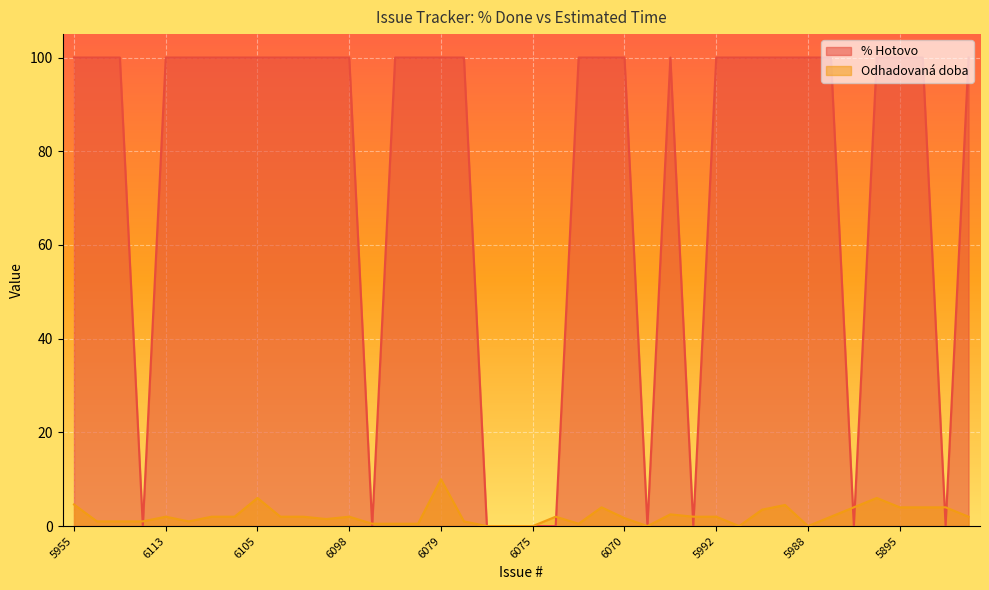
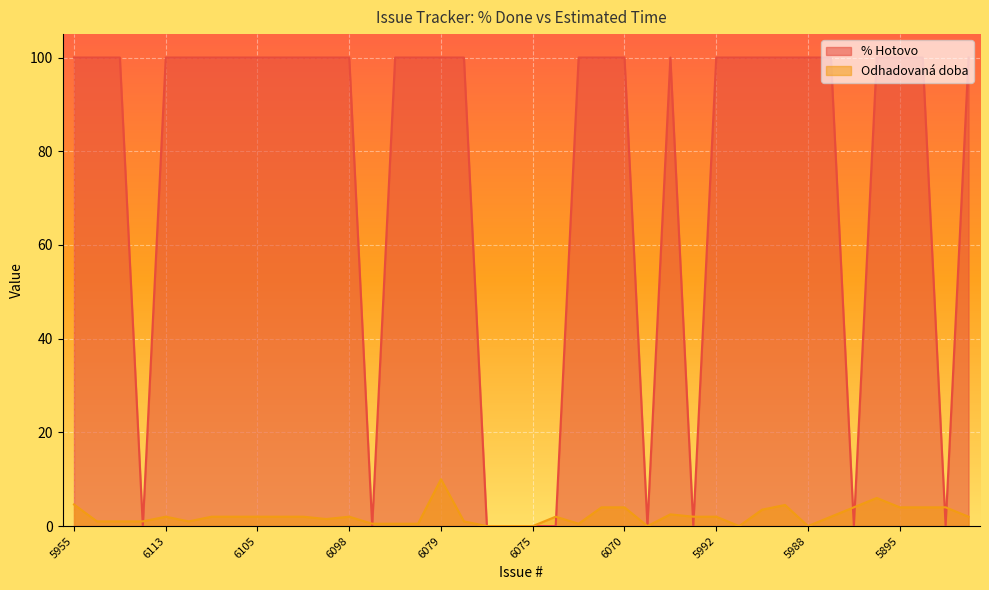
Odhadovaná doba, 6105: 6 -> 2
Odhadovaná doba, 6070: 2 -> 4
